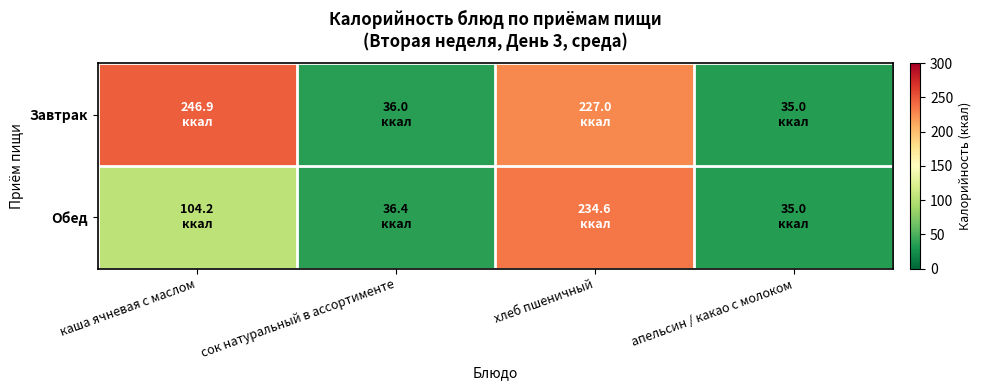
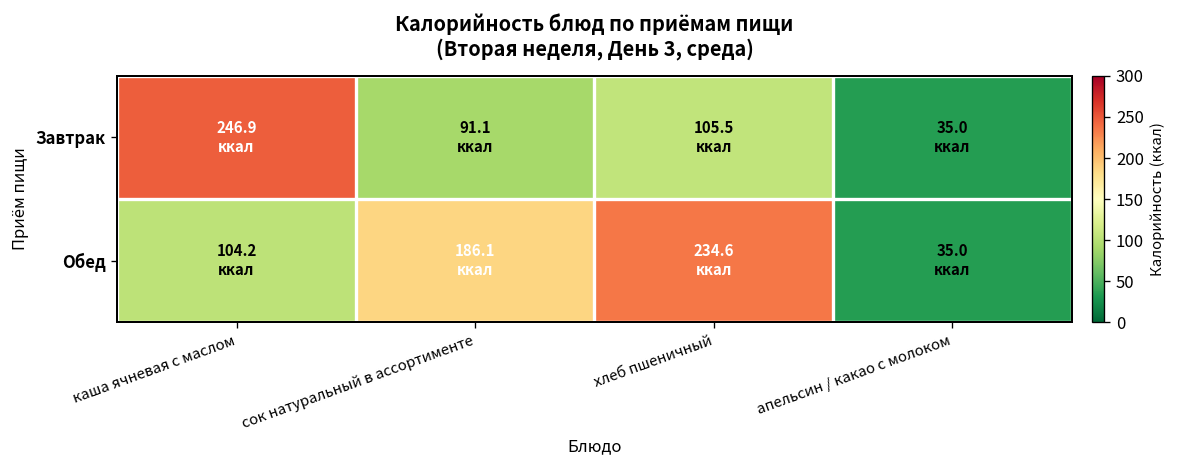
Завтрак, сок натуральный в ассортименте: 36.0 -> 91.1
Завтрак, хлеб пшеничный: 227.0 -> 105.5
Обед, сок натуральный в ассортименте: 36.4 -> 186.1
